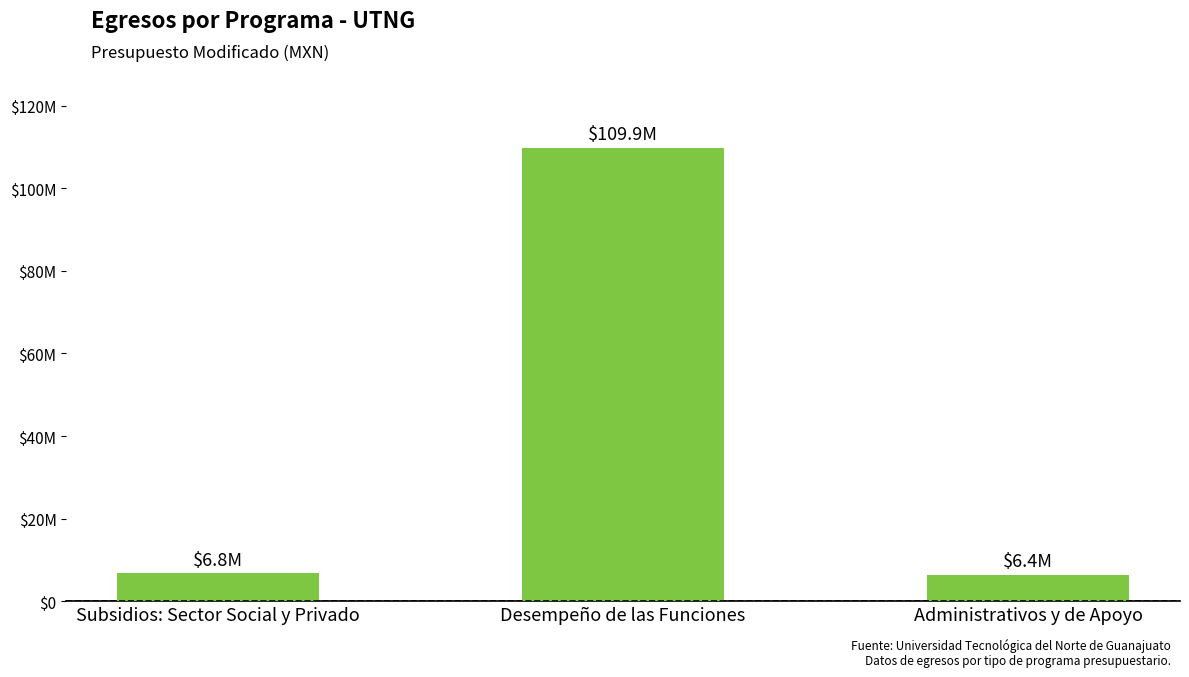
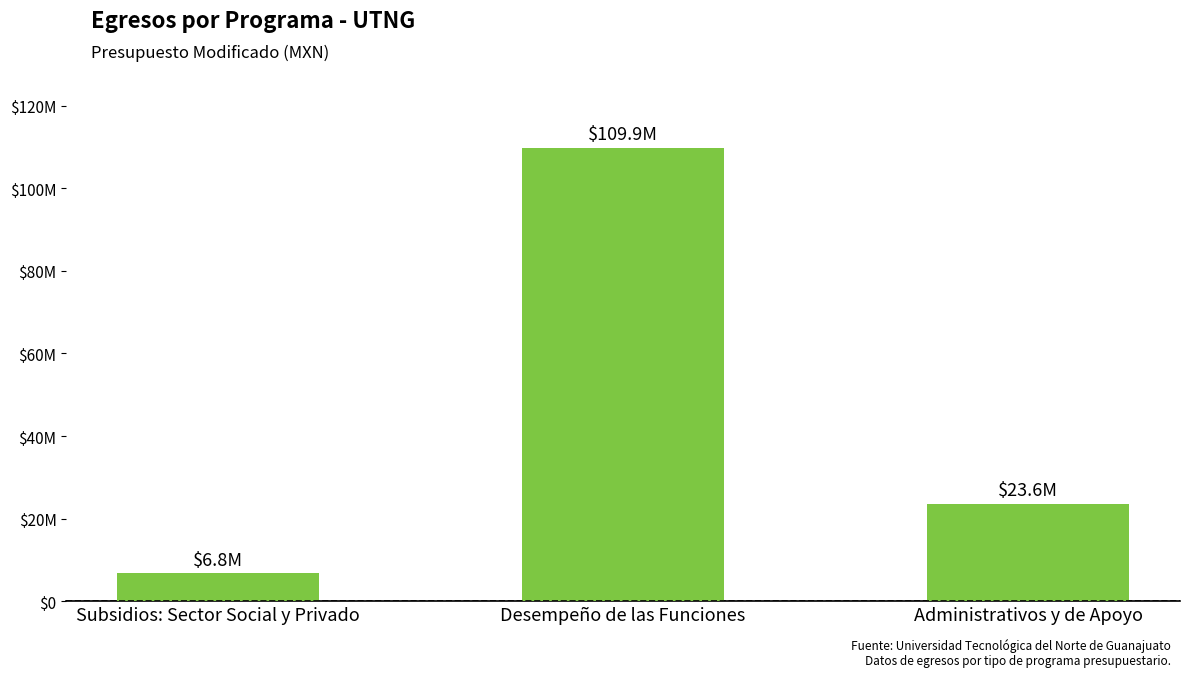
Administrativos y de Apoyo: $6.4M -> $23.6M
